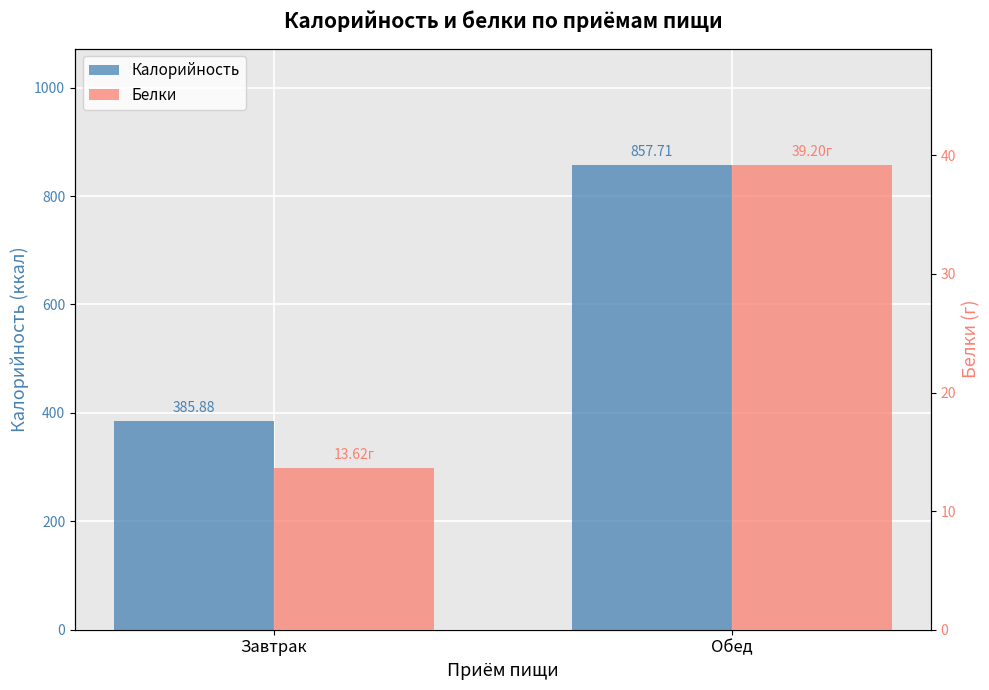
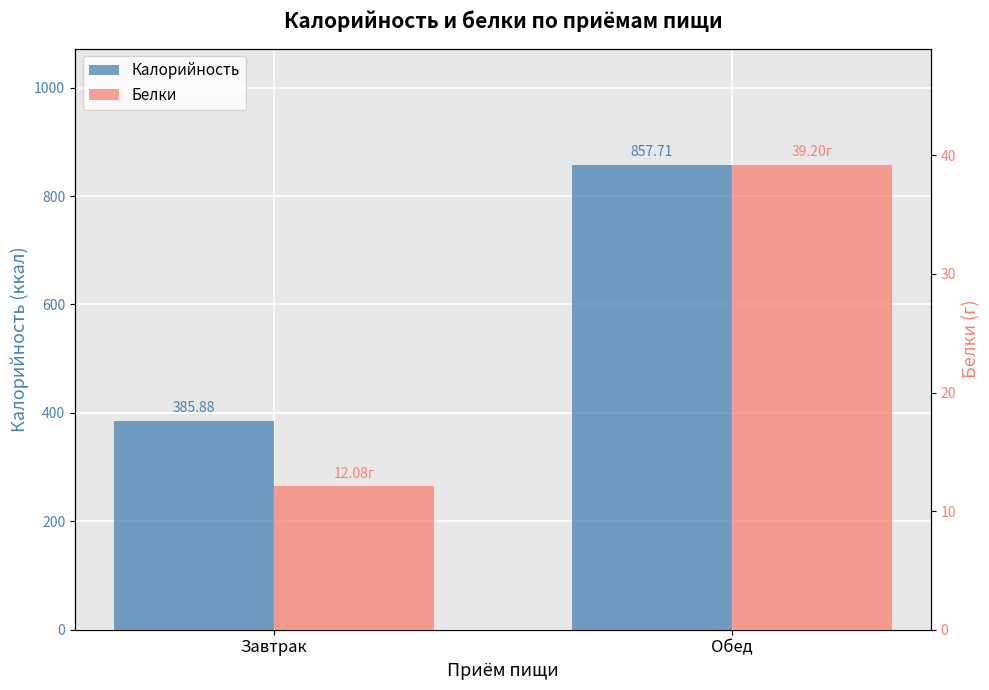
Белки, Завтрак: 13.62г -> 12.08г
